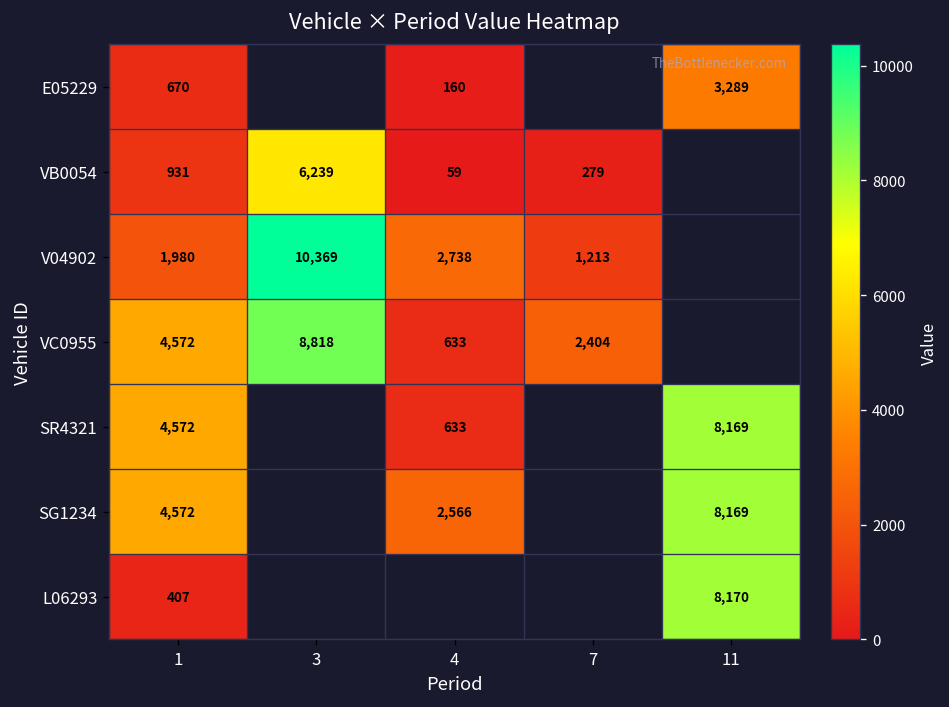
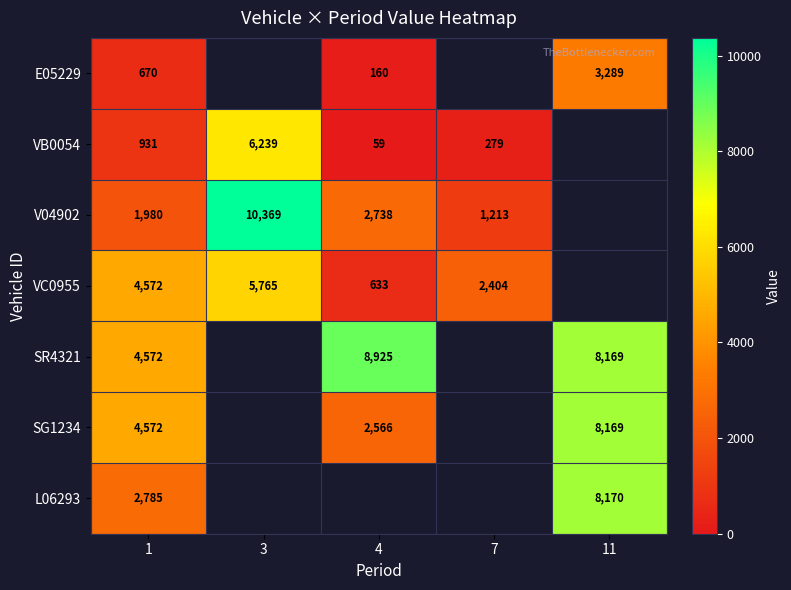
VC0955, 3: 8,818 -> 5,765
SR4321, 4: 633 -> 8,925
L06293, 1: 407 -> 2,785
